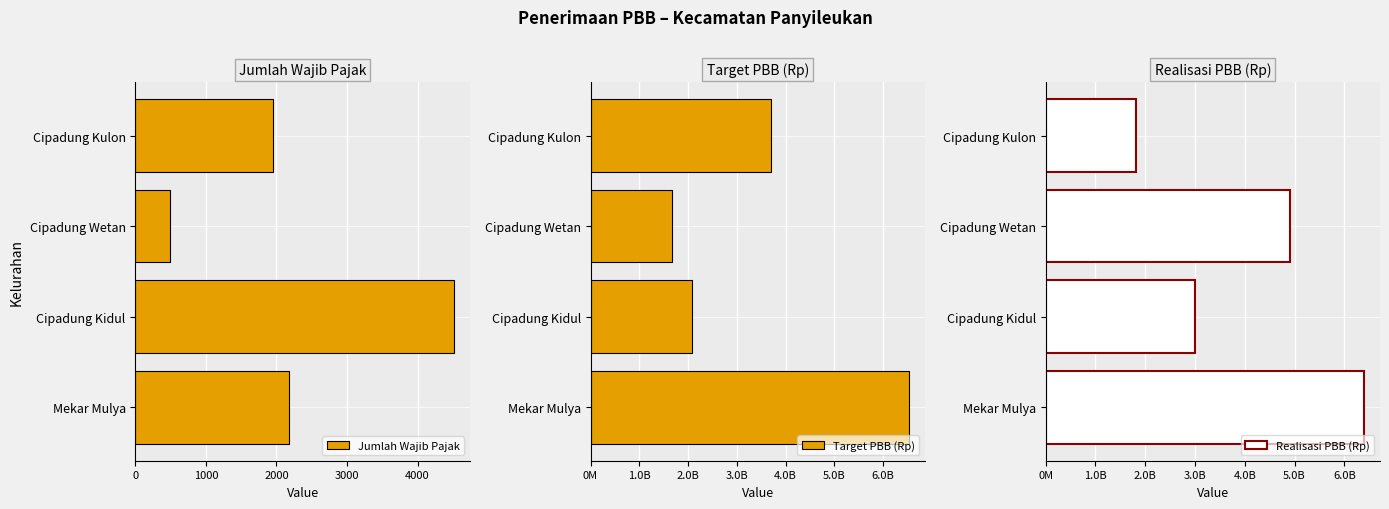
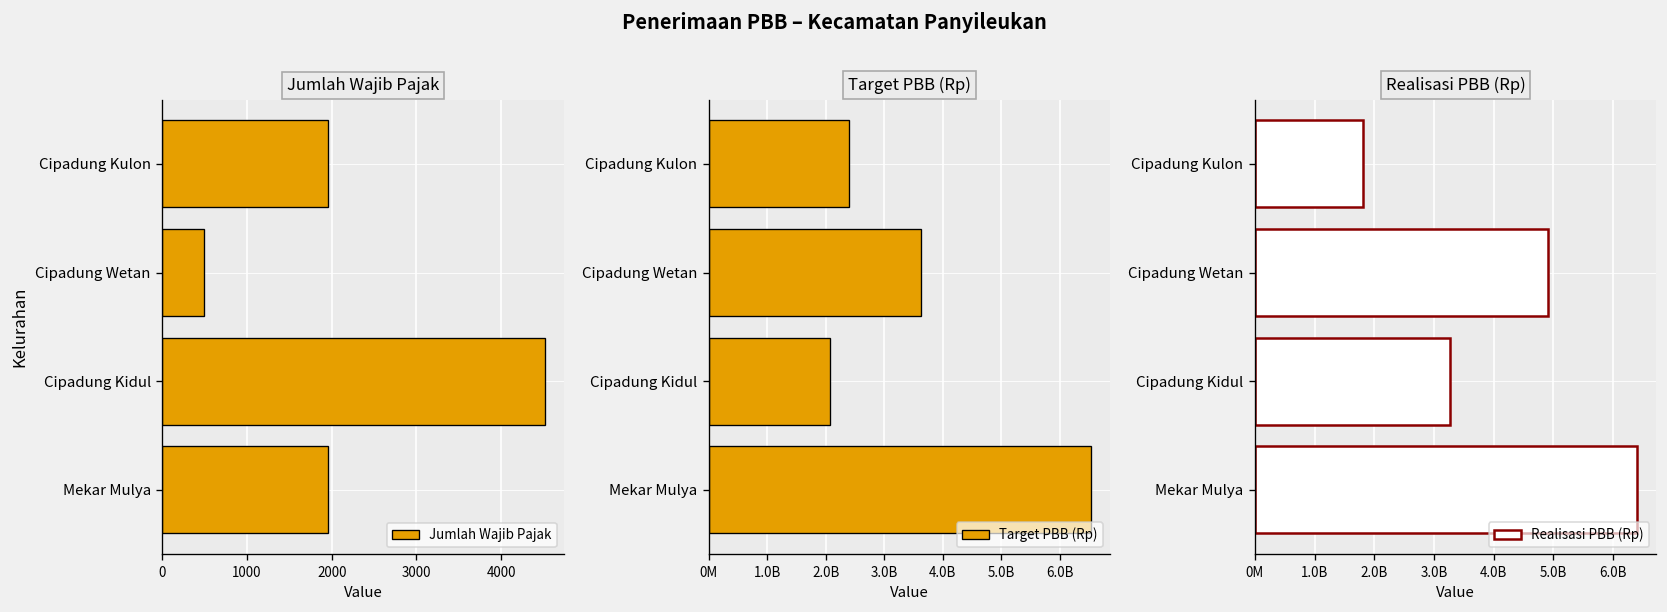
Jumlah Wajib Pajak, Mekar Mulya: 2200 -> 2000
Target PBB (Rp), Cipadung Kulon: 3700000000 -> 2400000000
Target PBB (Rp), Cipadung Wetan: 1700000000 -> 3600000000
Realisasi PBB (Rp), Cipadung Kidul: 3000000000 -> 3300000000
